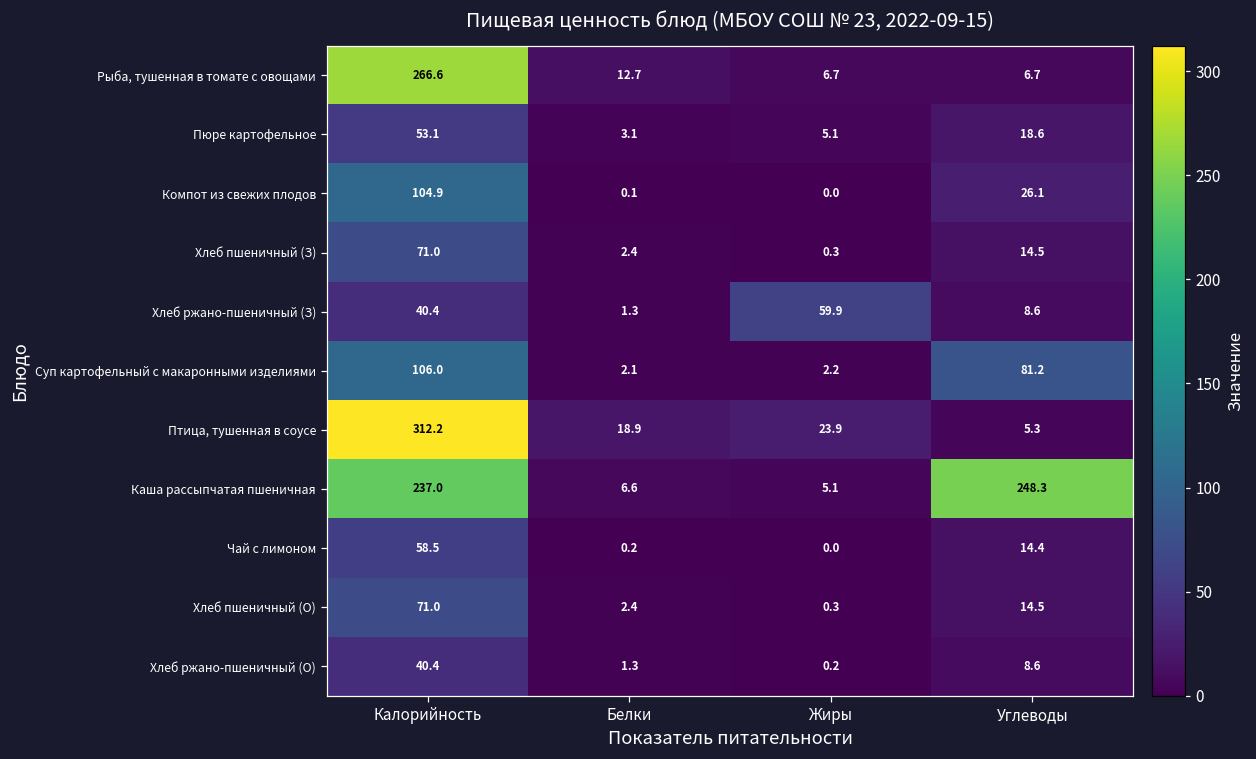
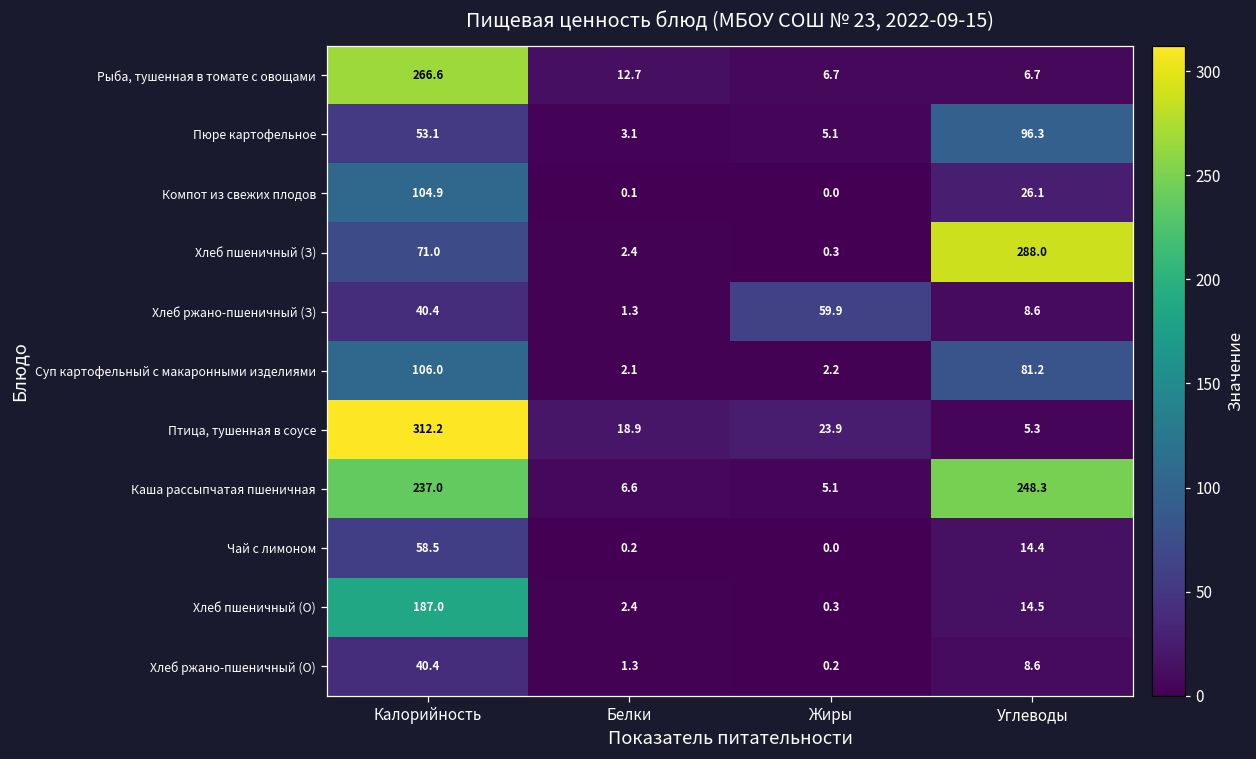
Пюре картофельное, Углеводы: 18.6 -> 96.3
Хлеб пшеничный (З), Углеводы: 14.5 -> 288.0
Хлеб пшеничный (О), Калорийность: 71.0 -> 187.0
